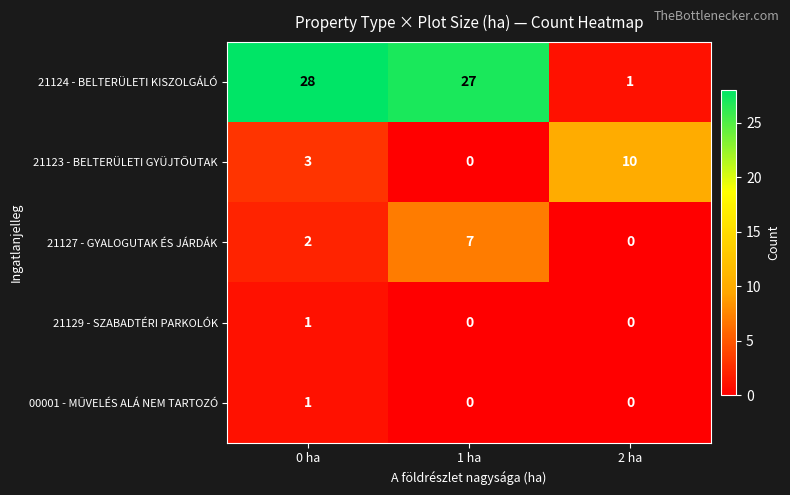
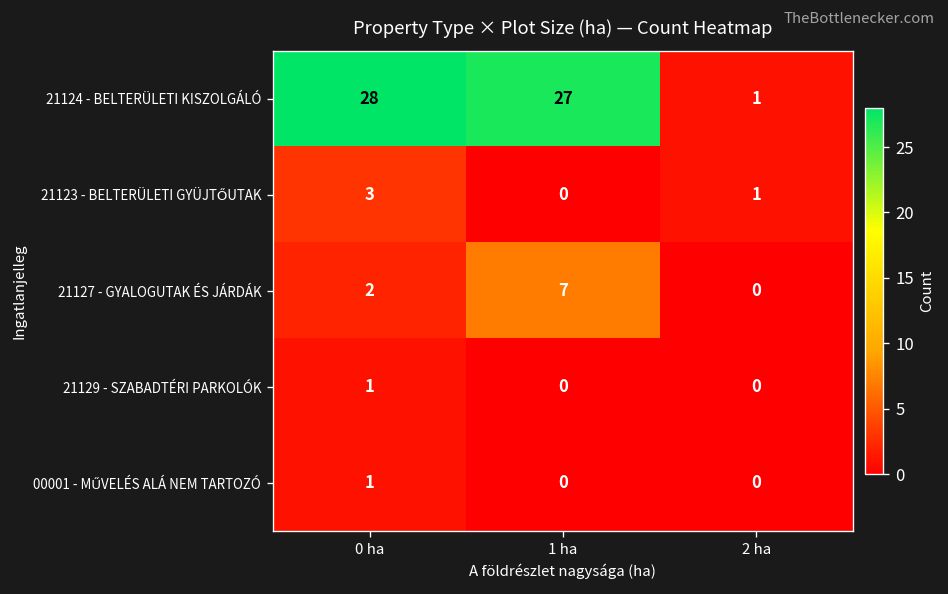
21123 - BELTERÜLETI GYÜJTŐUTAK, 2 ha: 10 -> 1
